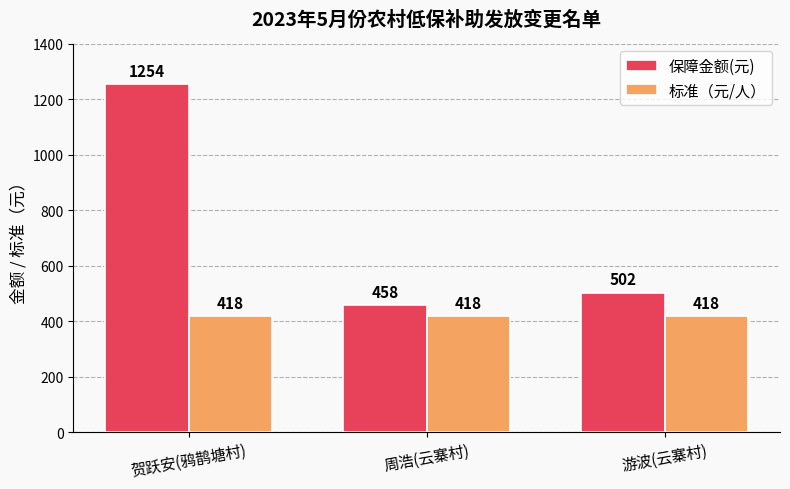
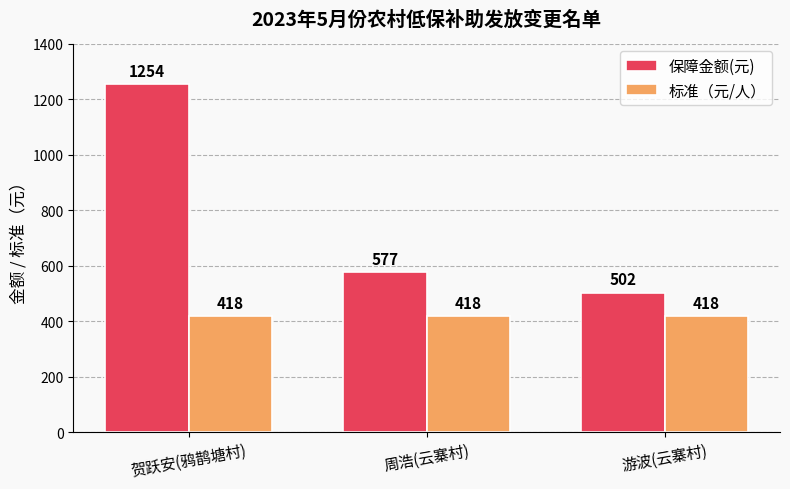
保障金额(元), 周浩(云寨村): 458 -> 577
